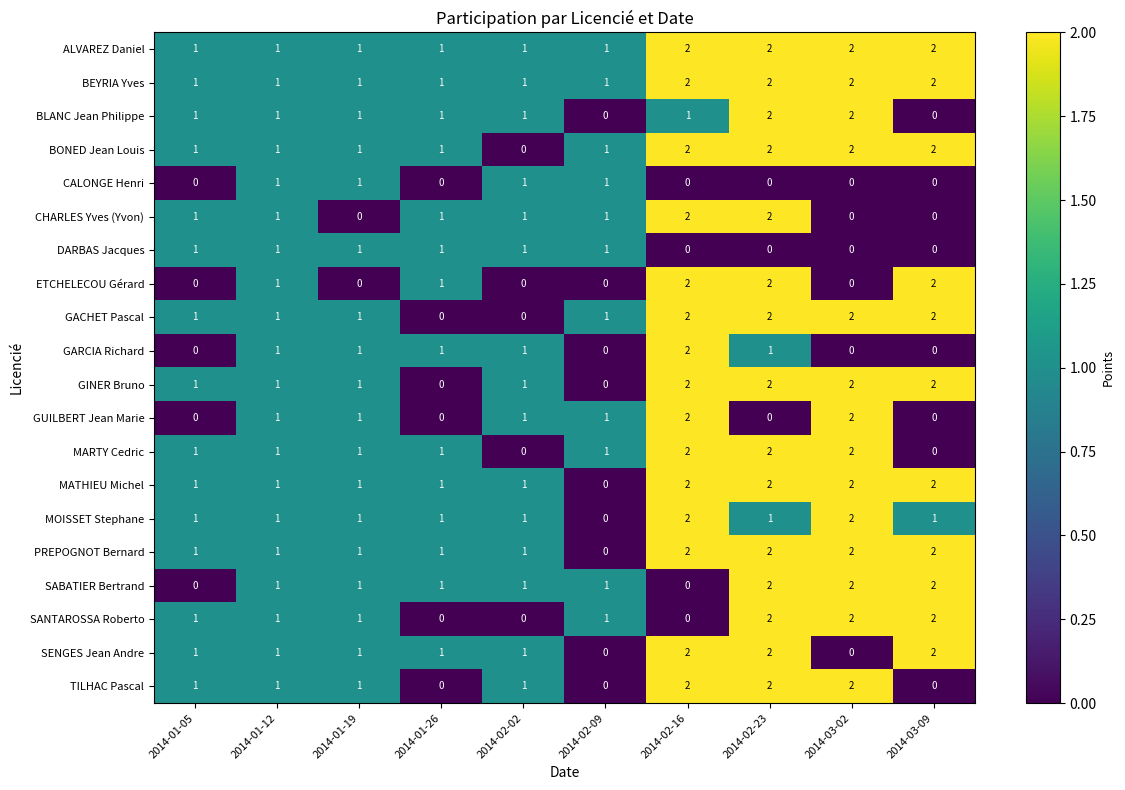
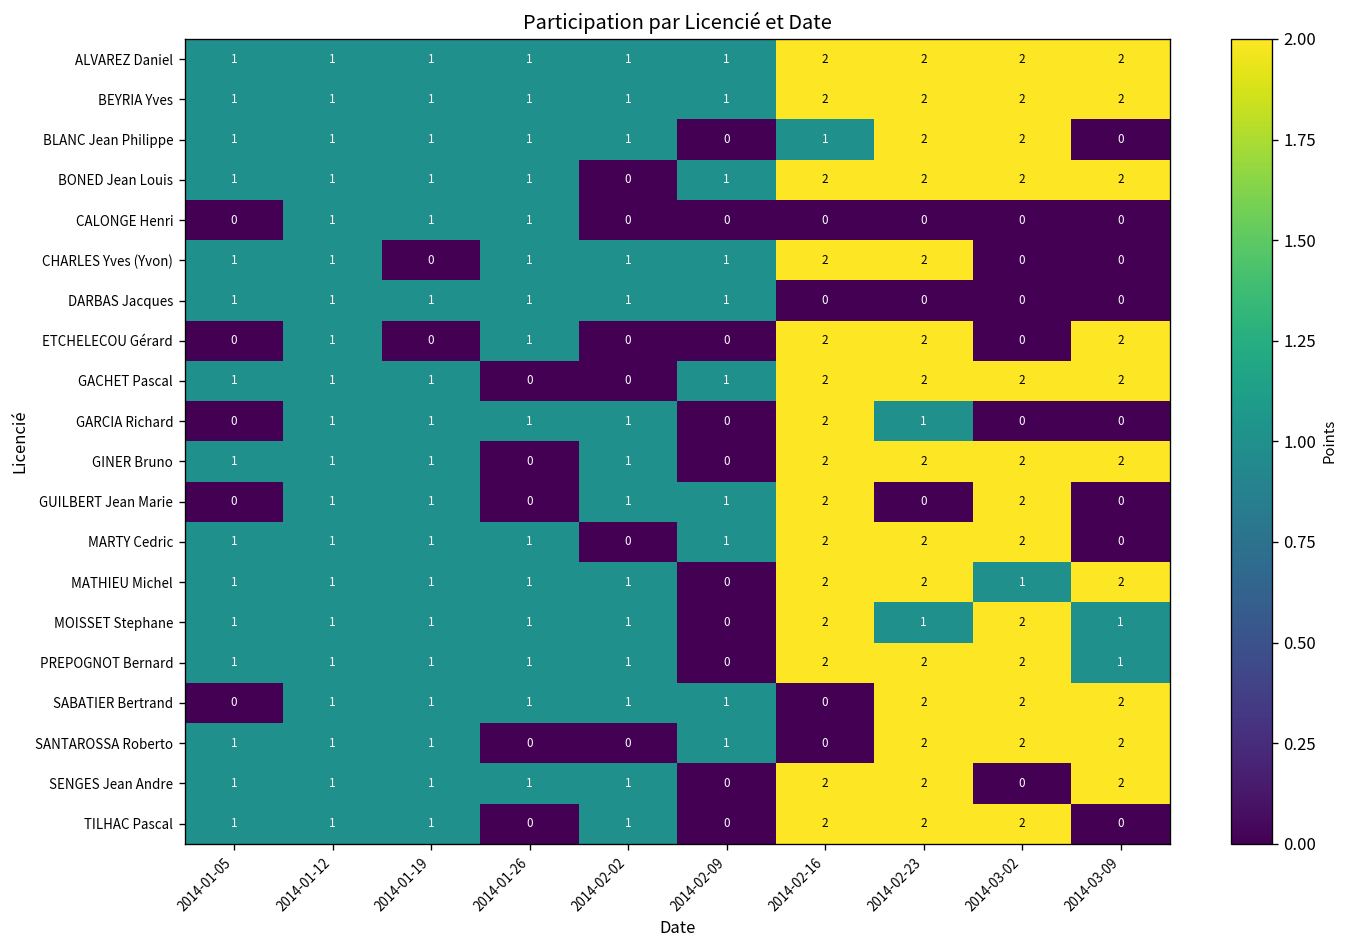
CALONGE Henri, 2014-01-26: 0 -> 1
CALONGE Henri, 2014-02-02: 1 -> 0
CALONGE Henri, 2014-02-09: 1 -> 0
MATHIEU Michel, 2014-03-02: 2 -> 1
PREPOGNOT Bernard, 2014-03-09: 2 -> 1
